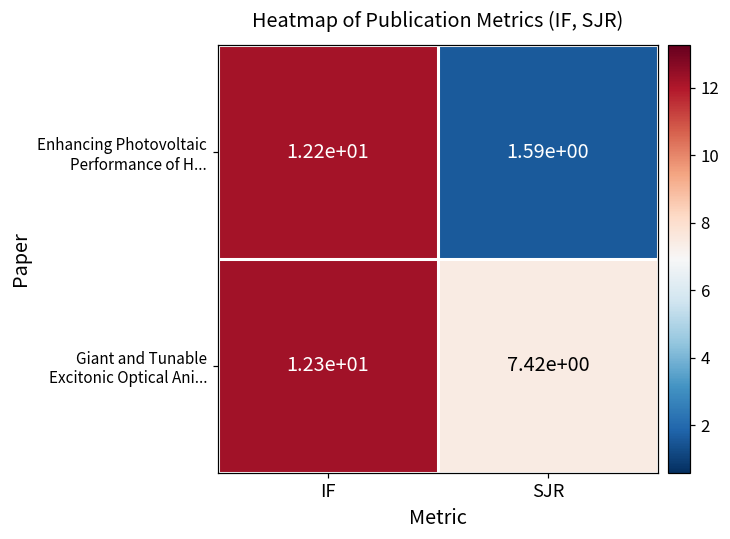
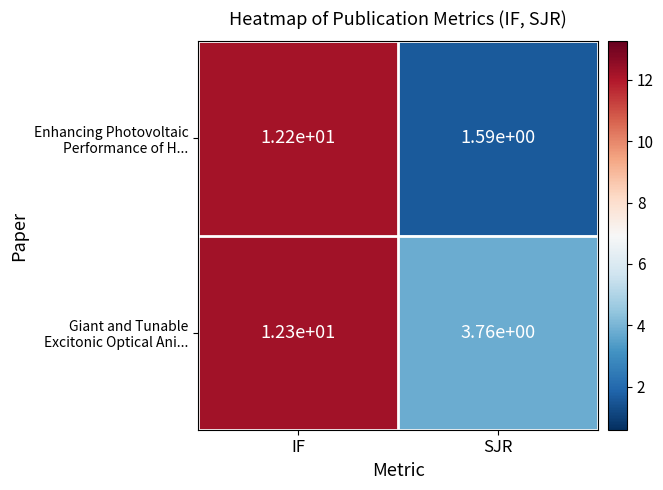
Giant and Tunable Excitonic Optical Ani..., SJR: 7.42e+00 -> 3.76e+00
